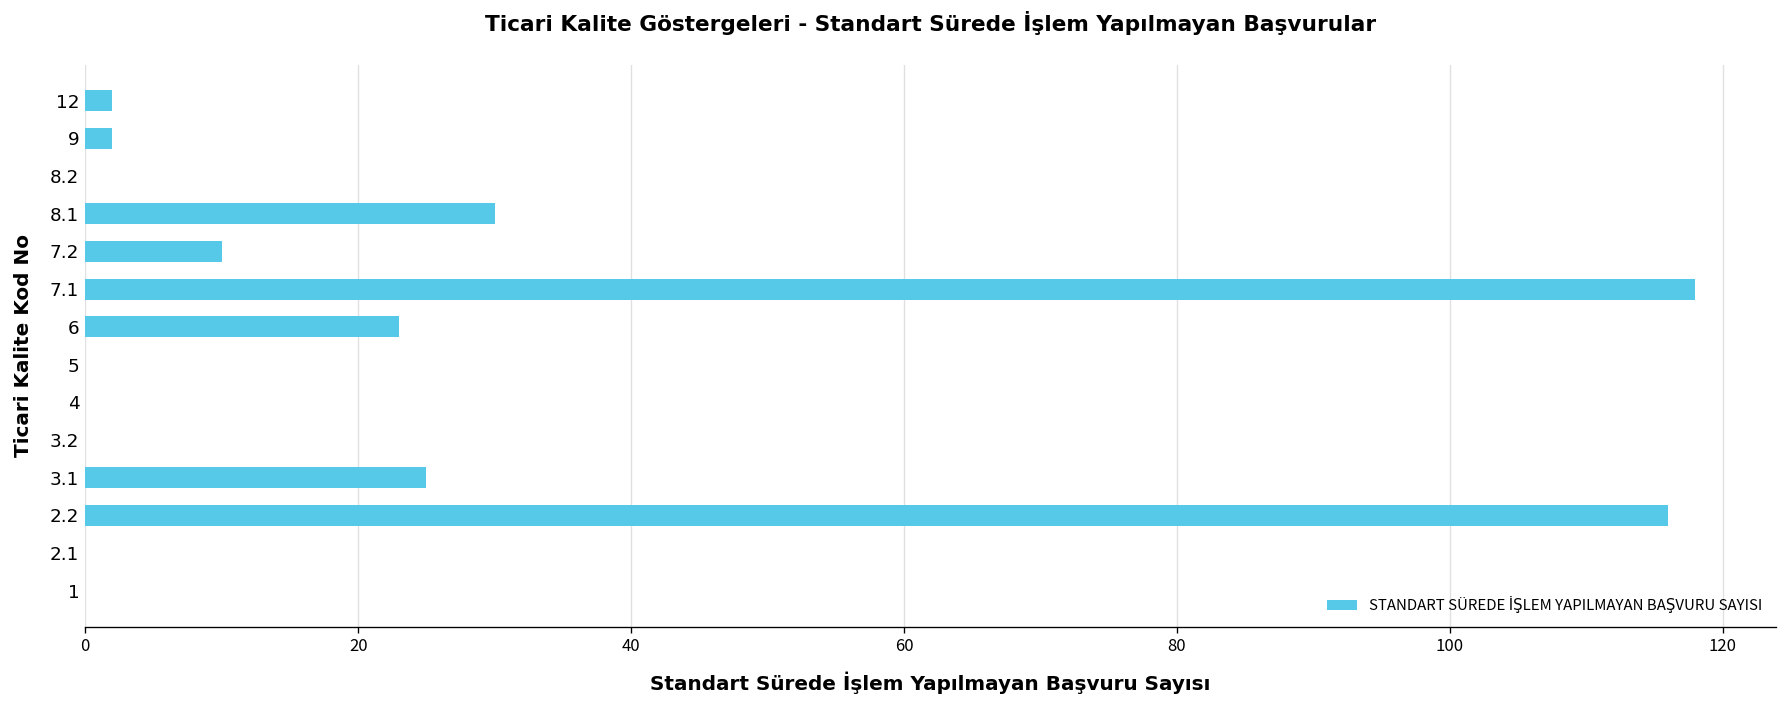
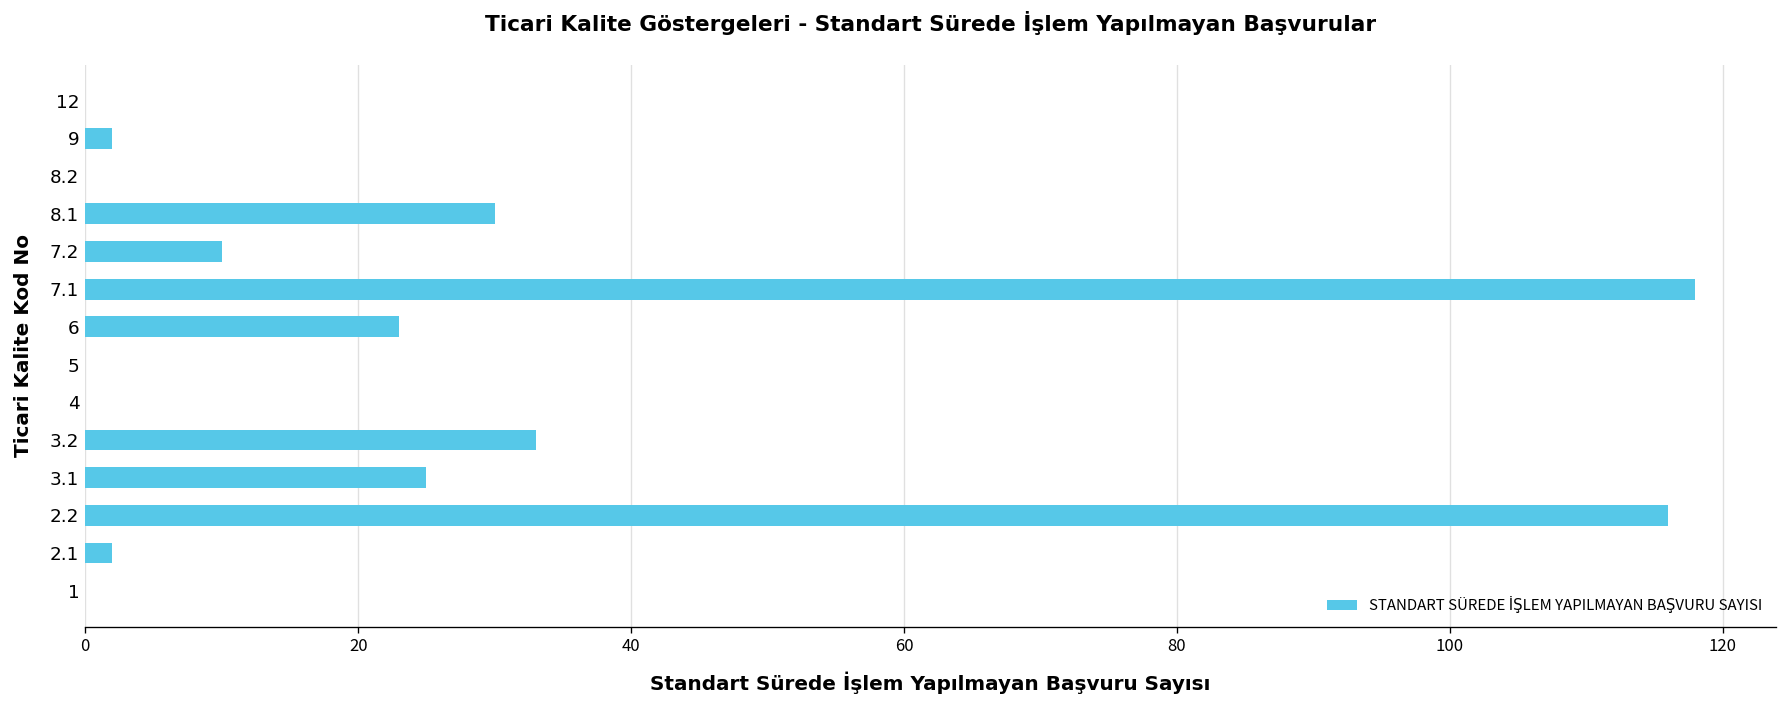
12: 2 -> 0
3.2: 0 -> 33
2.1: 0 -> 2
